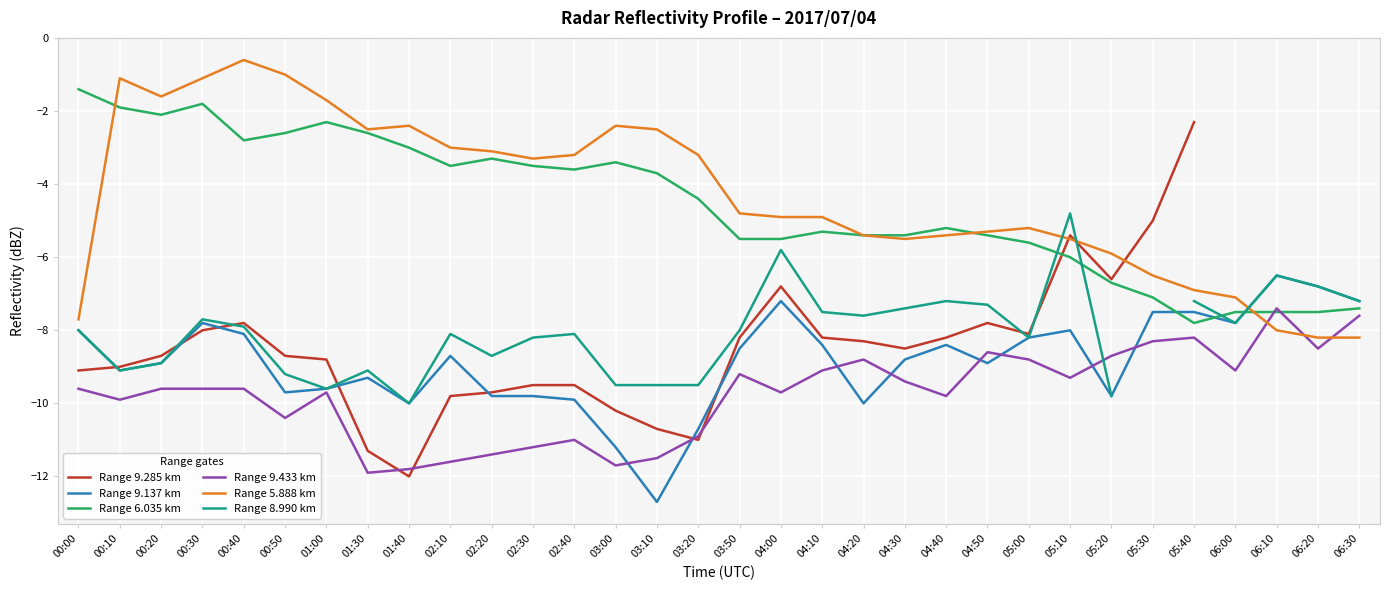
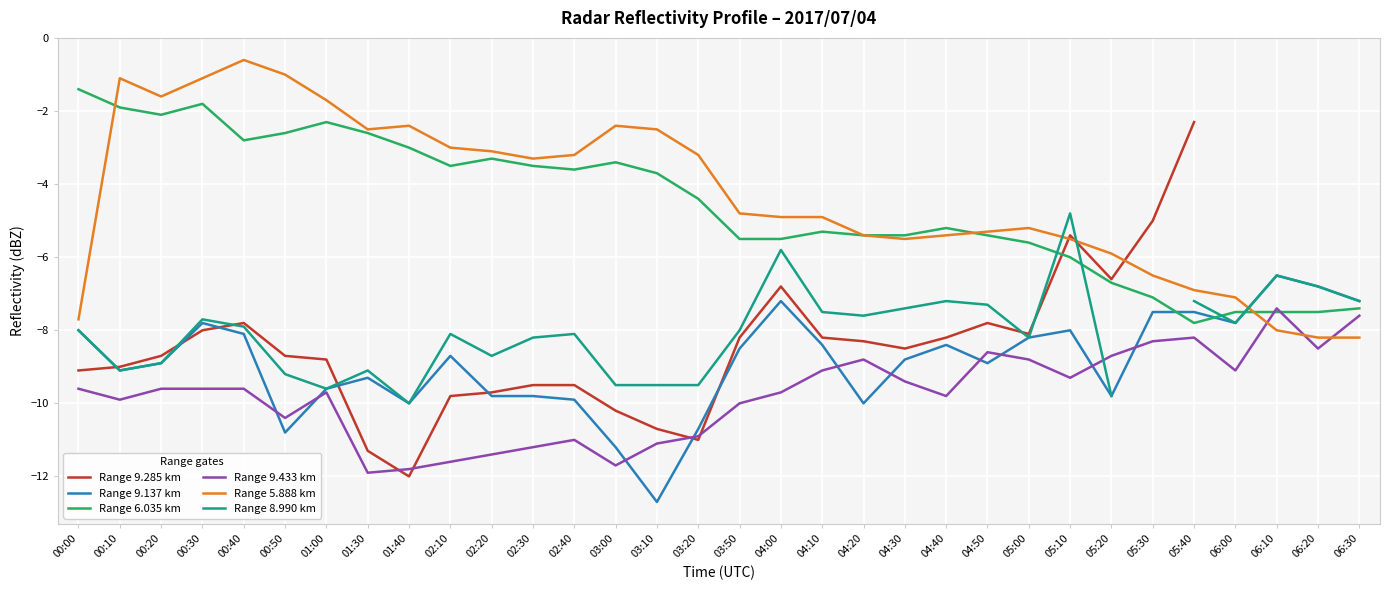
Range 9.137 km, 00:50: -9.7 -> -10.8
Range 9.433 km, 03:10: -11.5 -> -11.1
Range 9.433 km, 03:50: -9.2 -> -10.0
